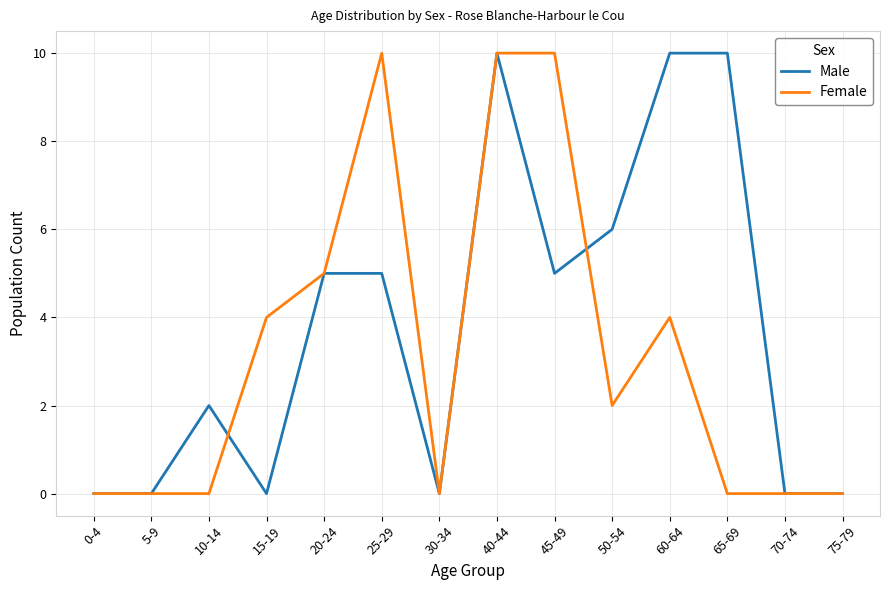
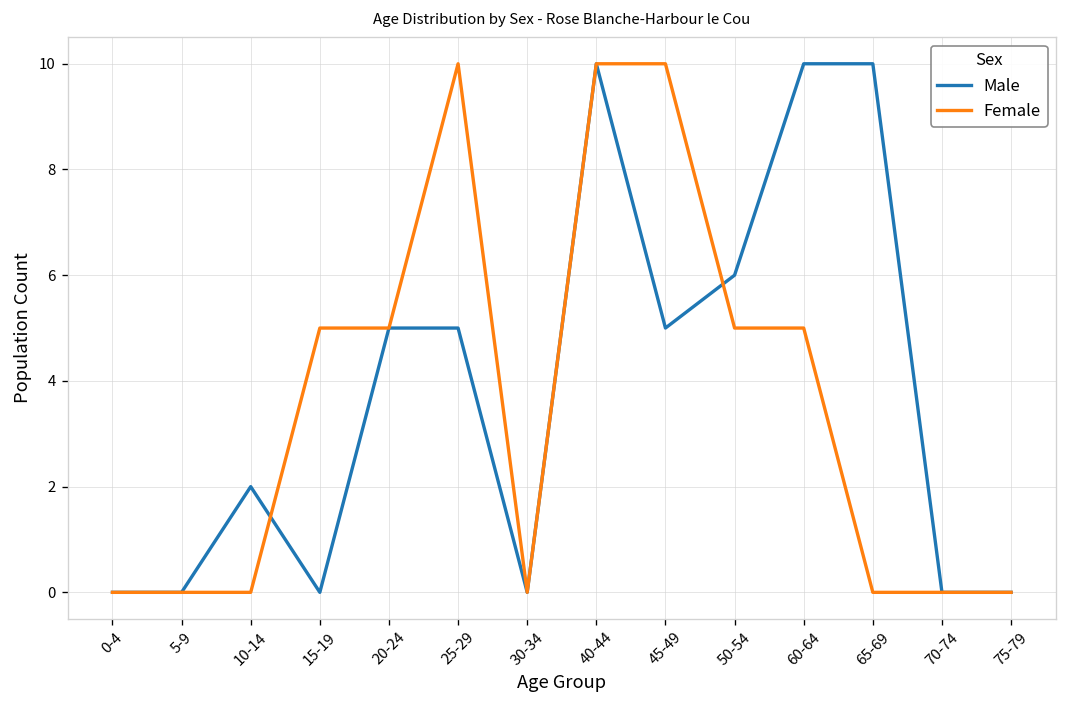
Female, 15-19: 4 -> 5
Female, 50-54: 2 -> 5
Female, 60-64: 4 -> 5
